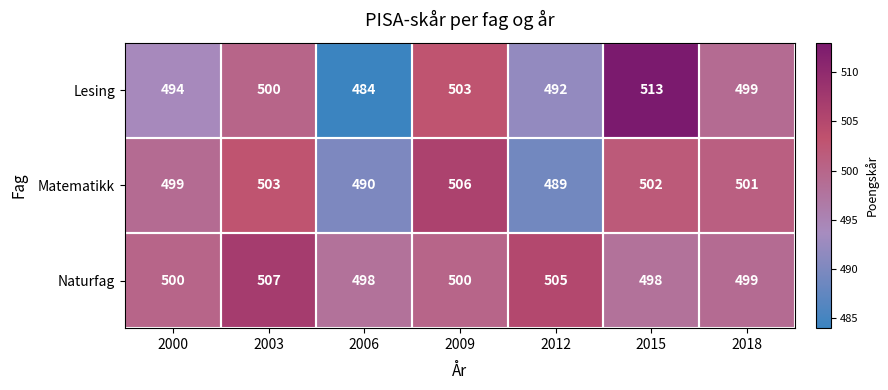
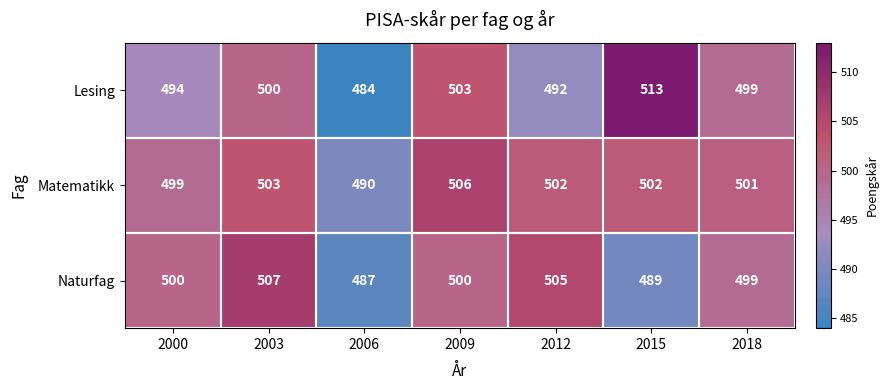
Matematikk, 2012: 489 -> 502
Naturfag, 2006: 498 -> 487
Naturfag, 2015: 498 -> 489
